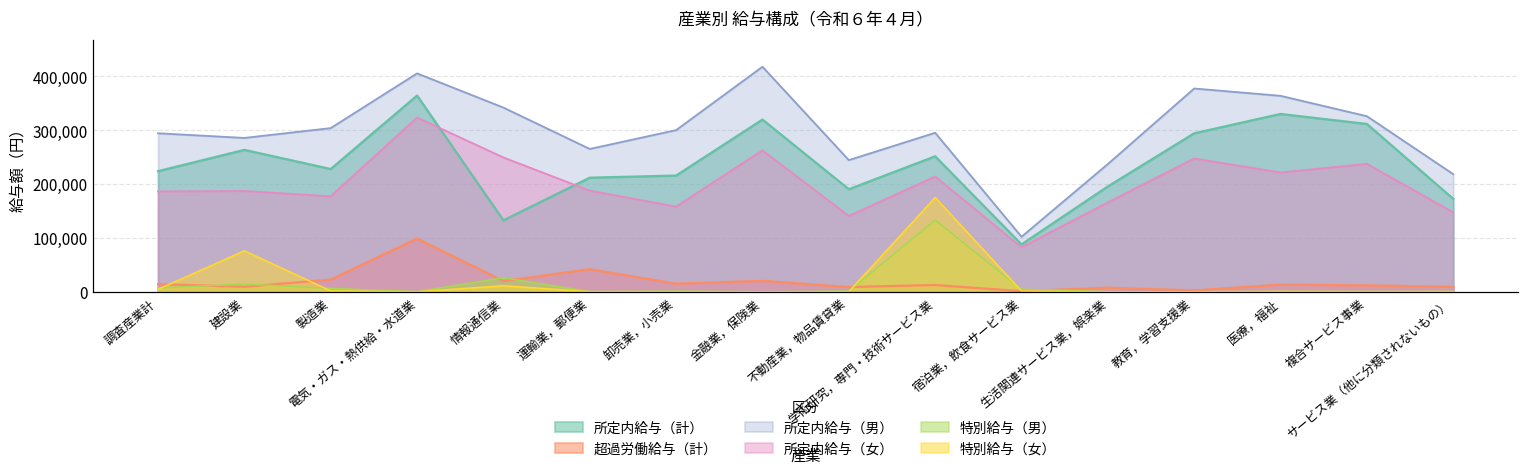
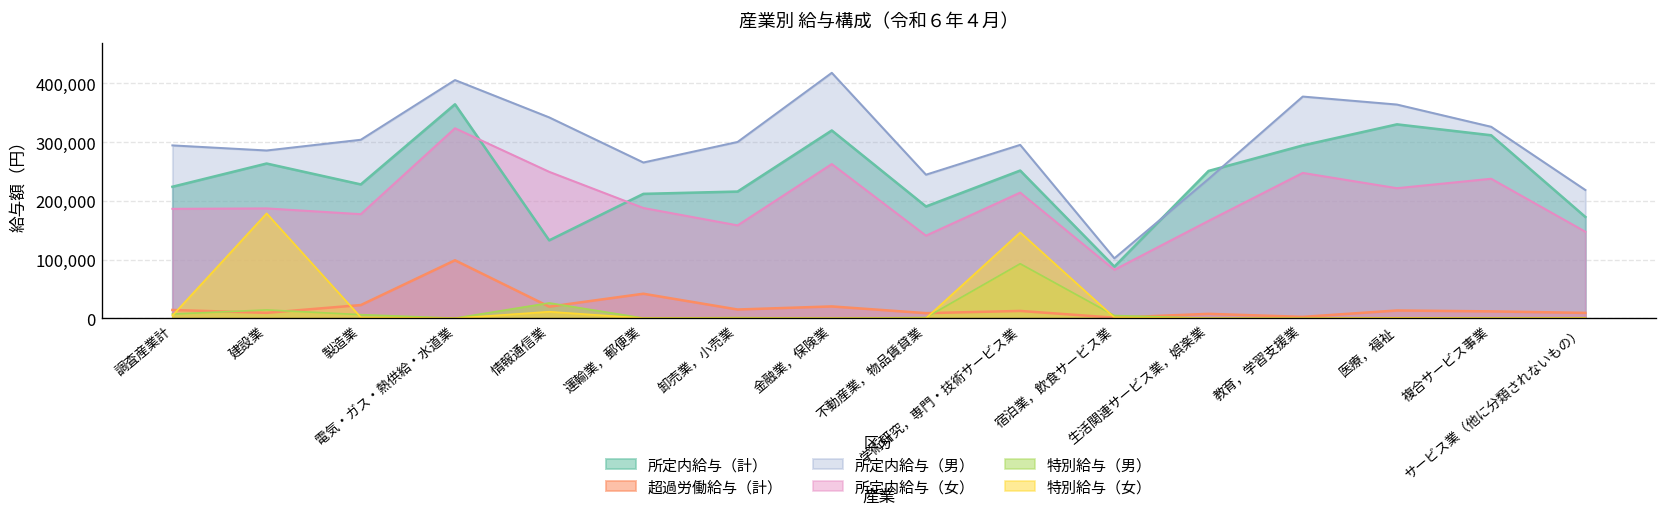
特別給与（女）, 建設業: 80,000 -> 180,000
特別給与（男）, 学術研究，専門・技術サービス業: 130,000 -> 90,000
特別給与（女）, 学術研究，専門・技術サービス業: 180,000 -> 150,000
所定内給与（計）, 生活関連サービス業，娯楽業: 200,000 -> 250,000
